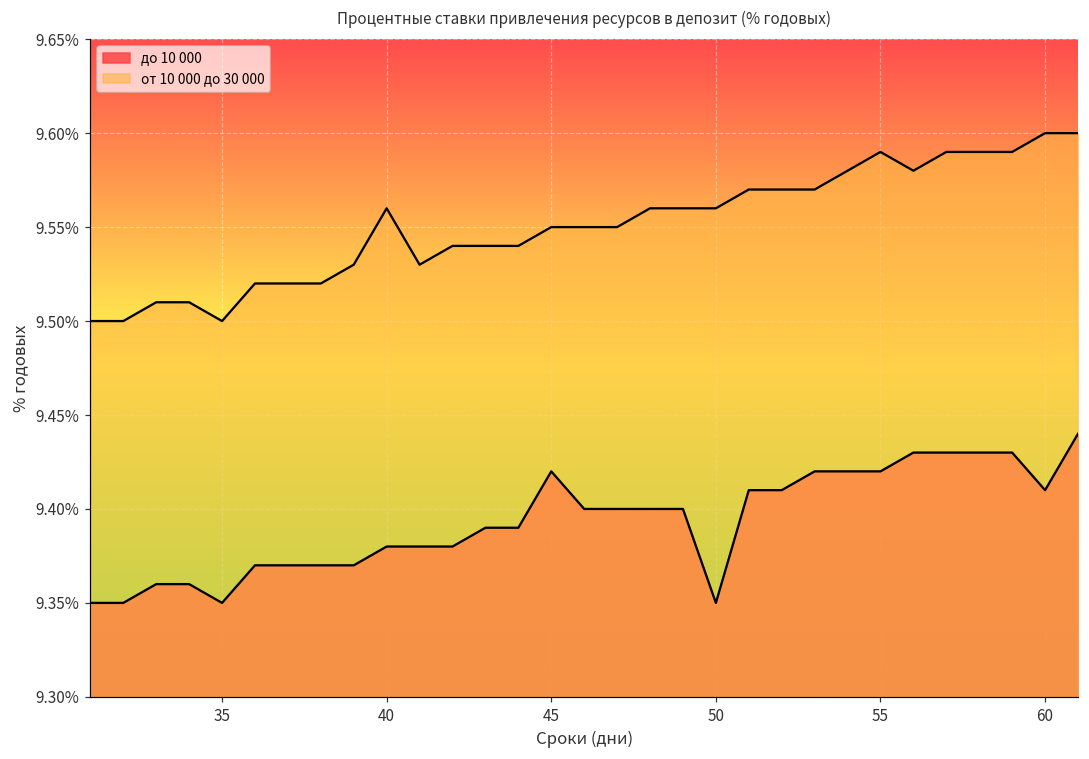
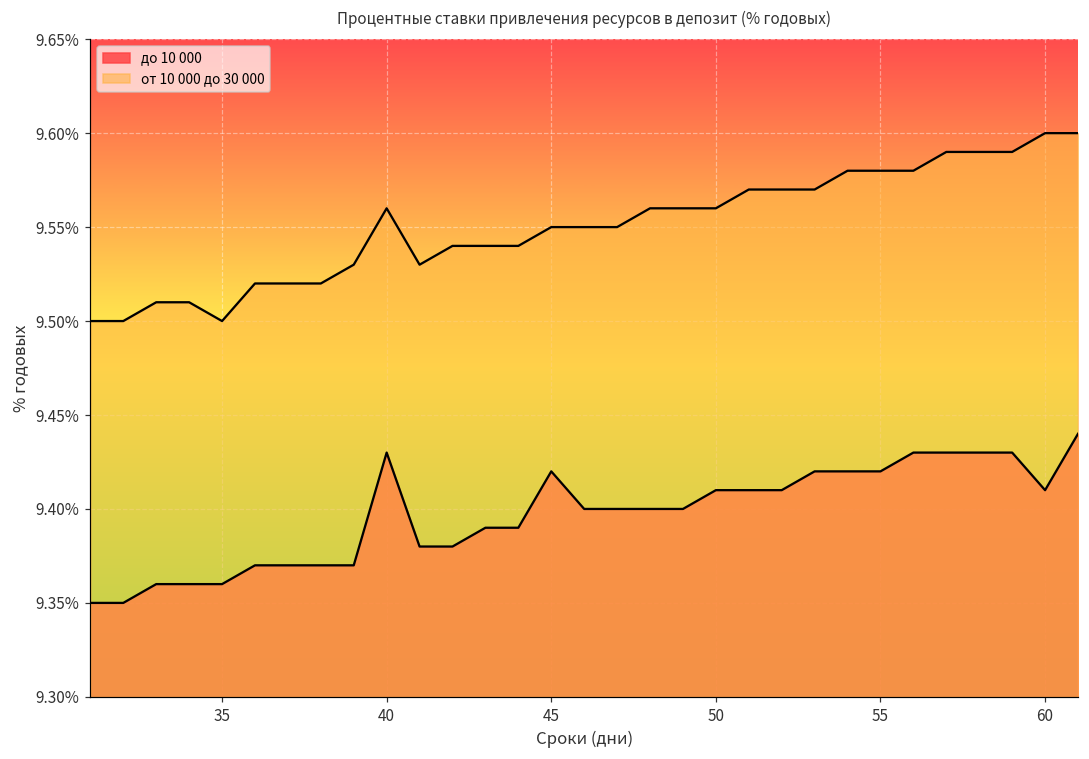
до 10 000, 35: 9.35% -> 9.36%
до 10 000, 40: 9.38% -> 9.43%
до 10 000, 50: 9.35% -> 9.41%
от 10 000 до 30 000, 55: 9.59% -> 9.58%
